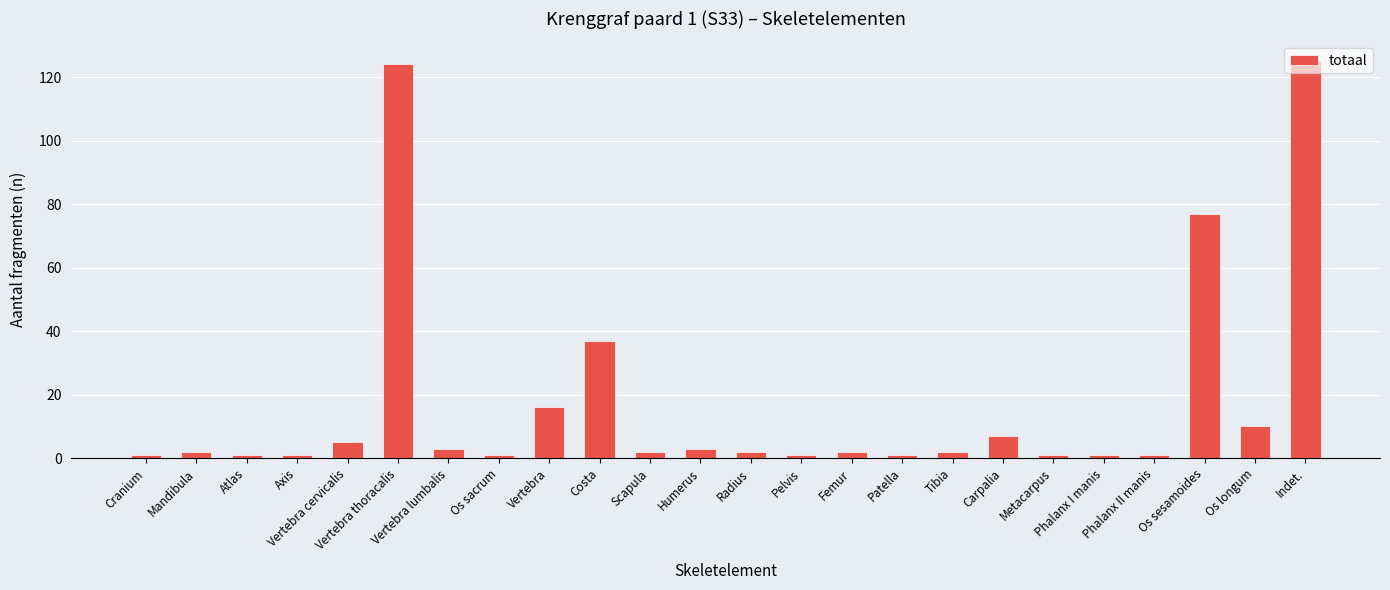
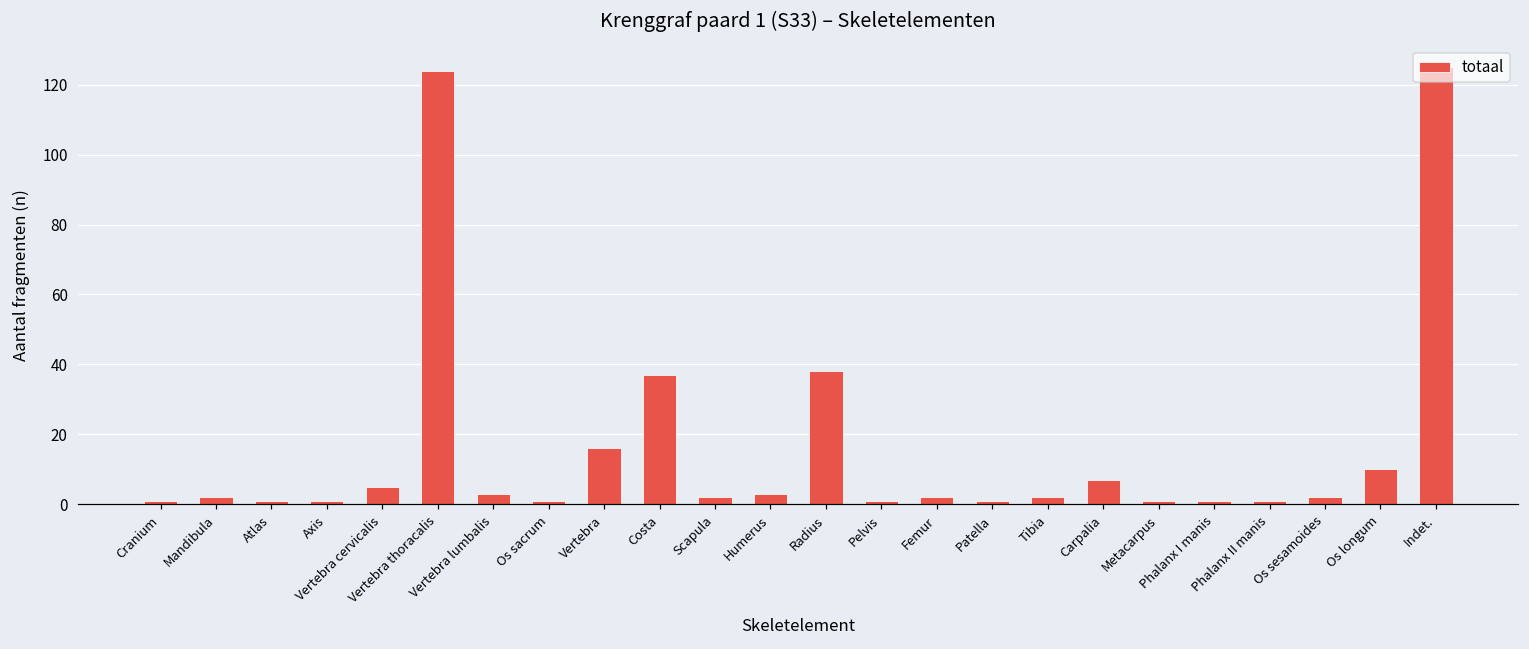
Radius: 2 -> 38
Os sesamoides: 77 -> 2
